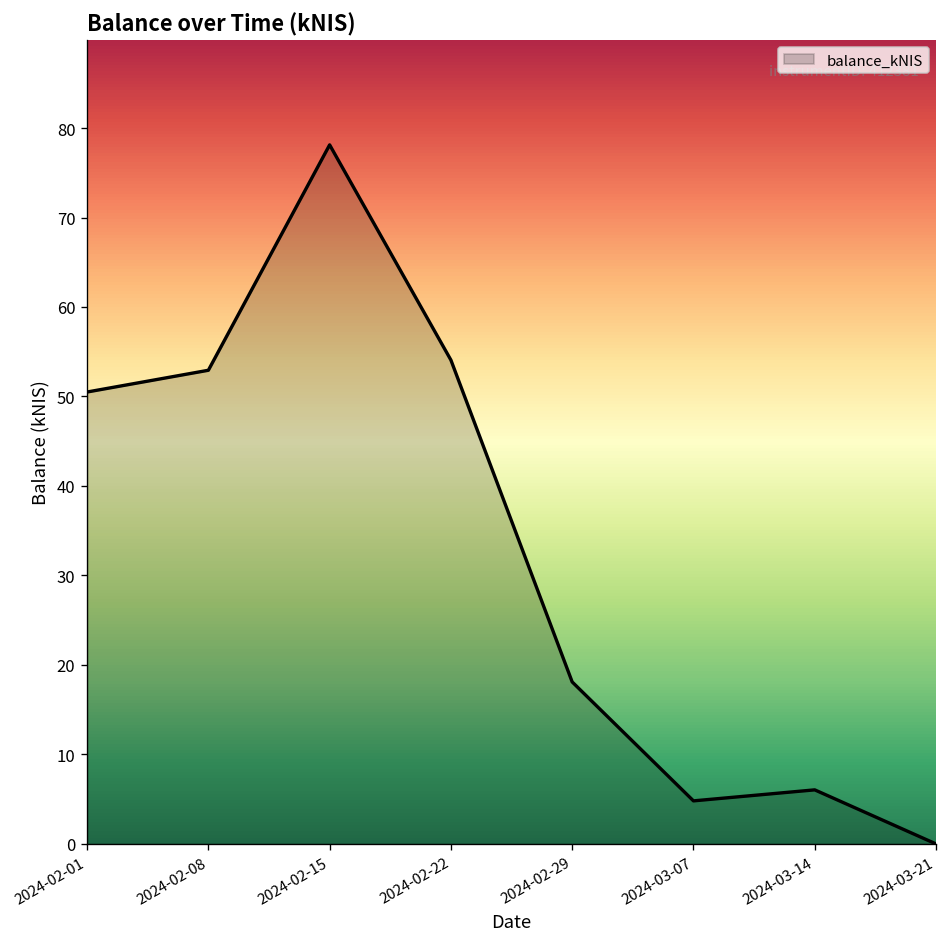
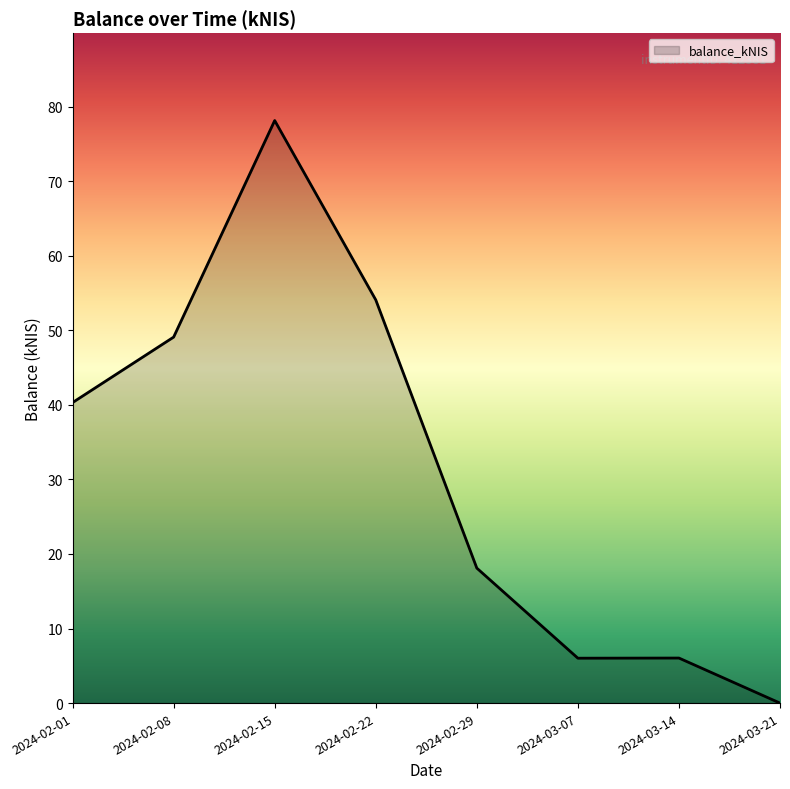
2024-02-01: 51 -> 40
2024-02-08: 53 -> 49
2024-03-07: 5 -> 6
